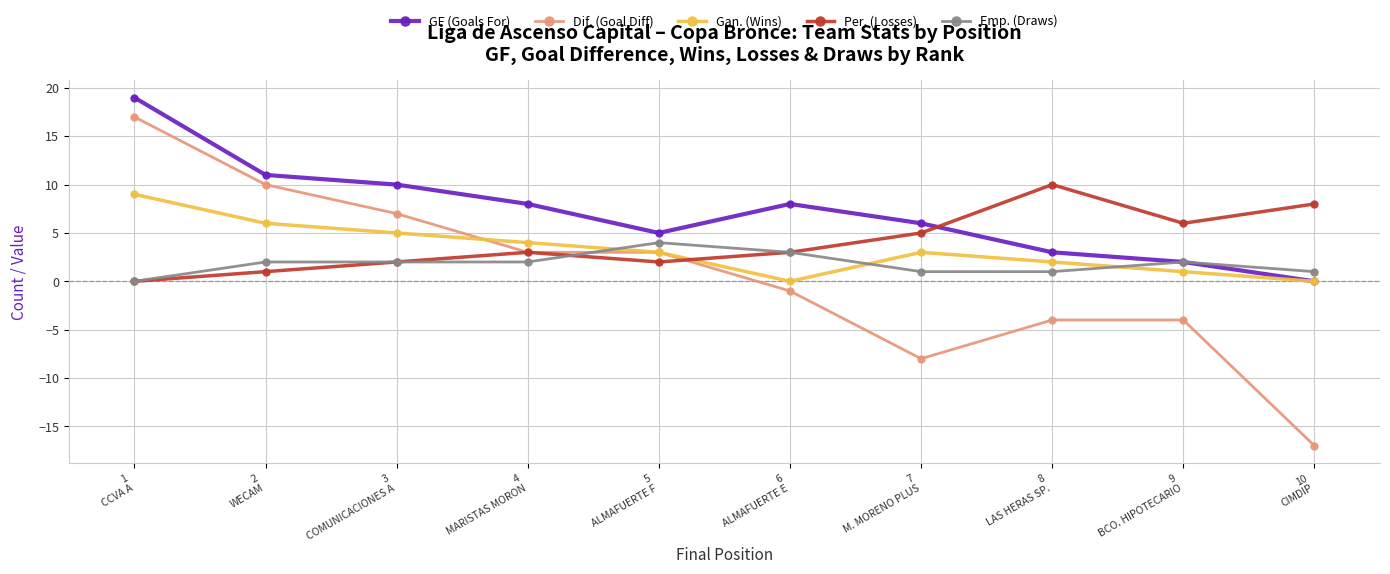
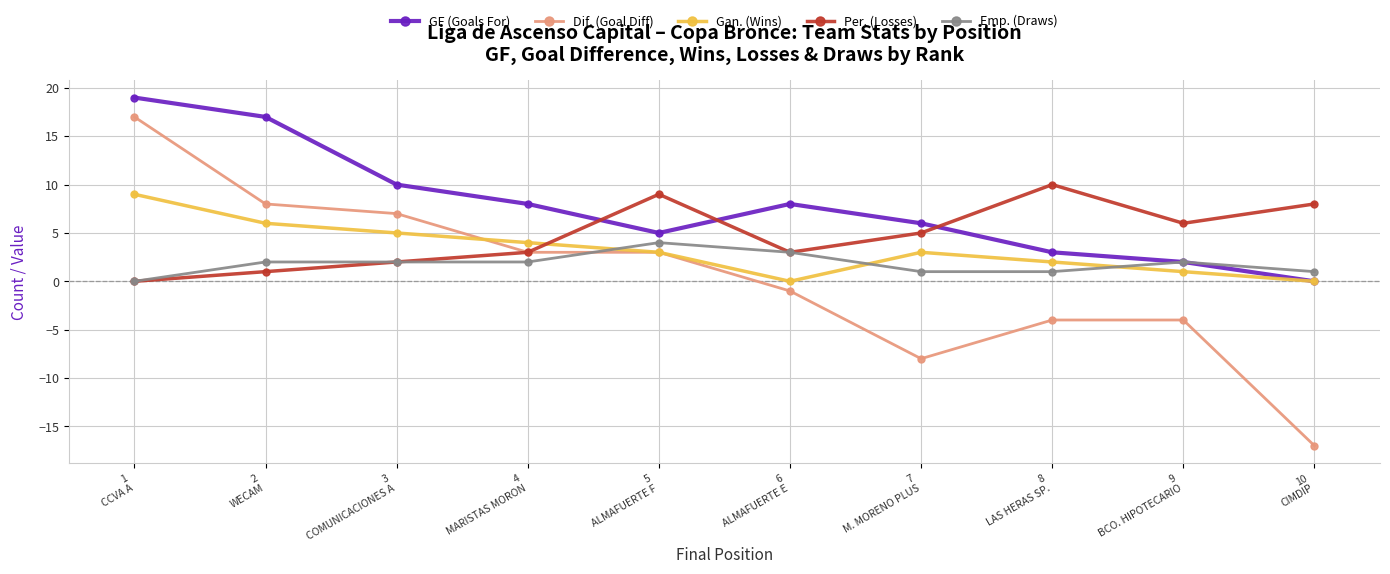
GF (Goals For), 2 WECAM: 11 -> 17
Dif. (Goal Diff), 2 WECAM: 10 -> 8
Per. (Losses), 5 ALMAFUERTE F: 2 -> 9
